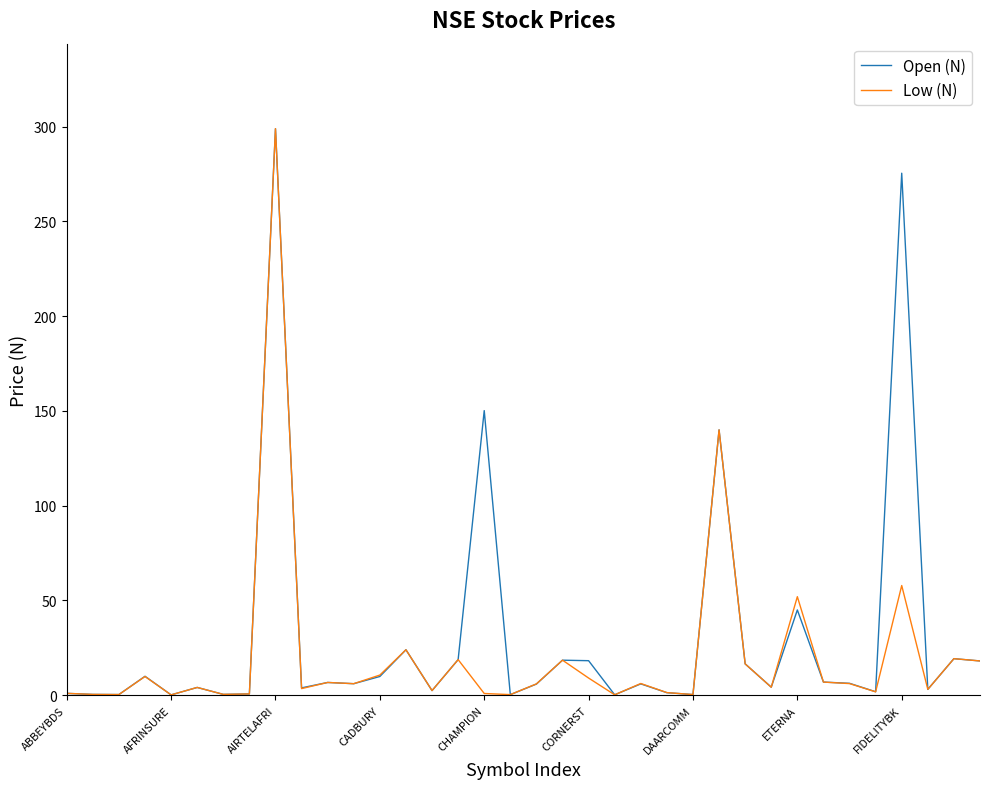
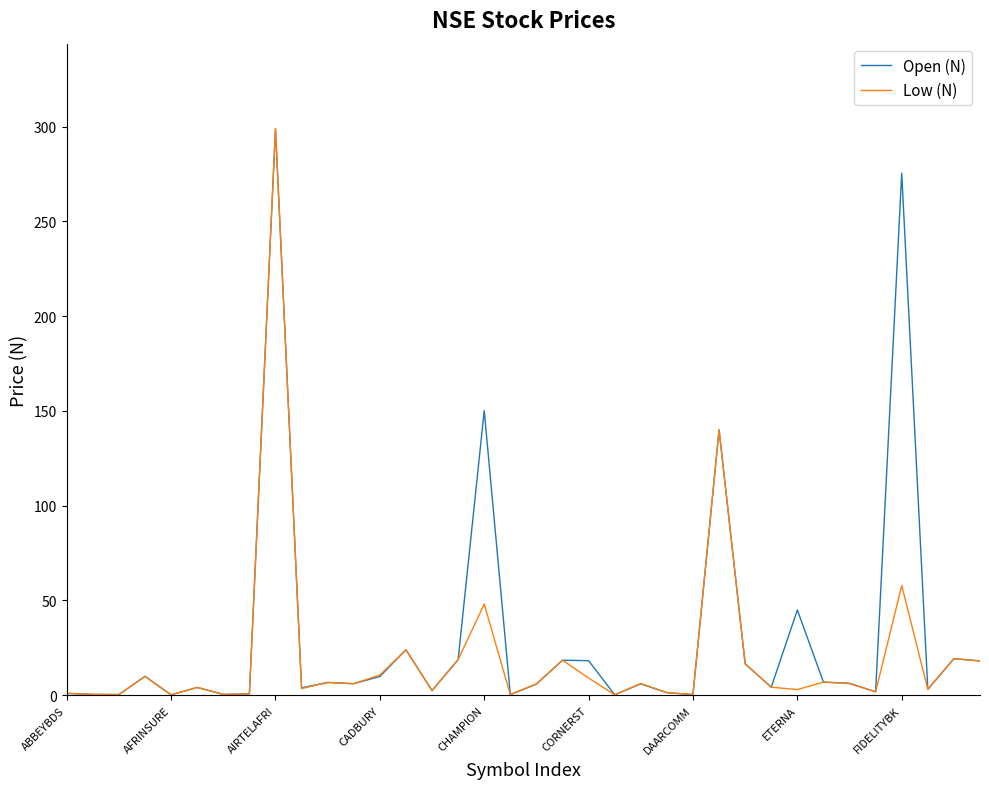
Low (N), CHAMPION: 1 -> 48
Low (N), ETERNA: 52 -> 3
